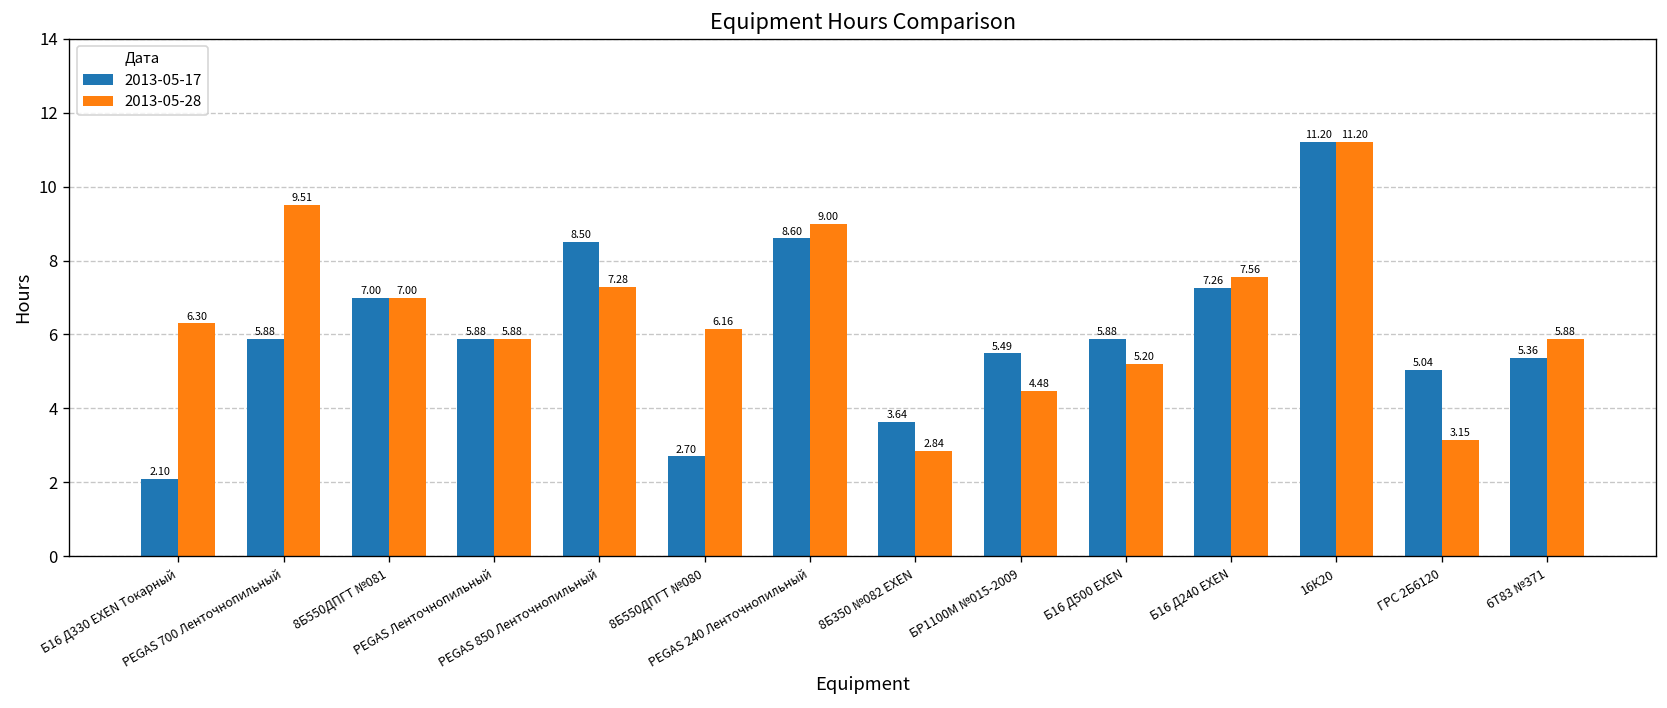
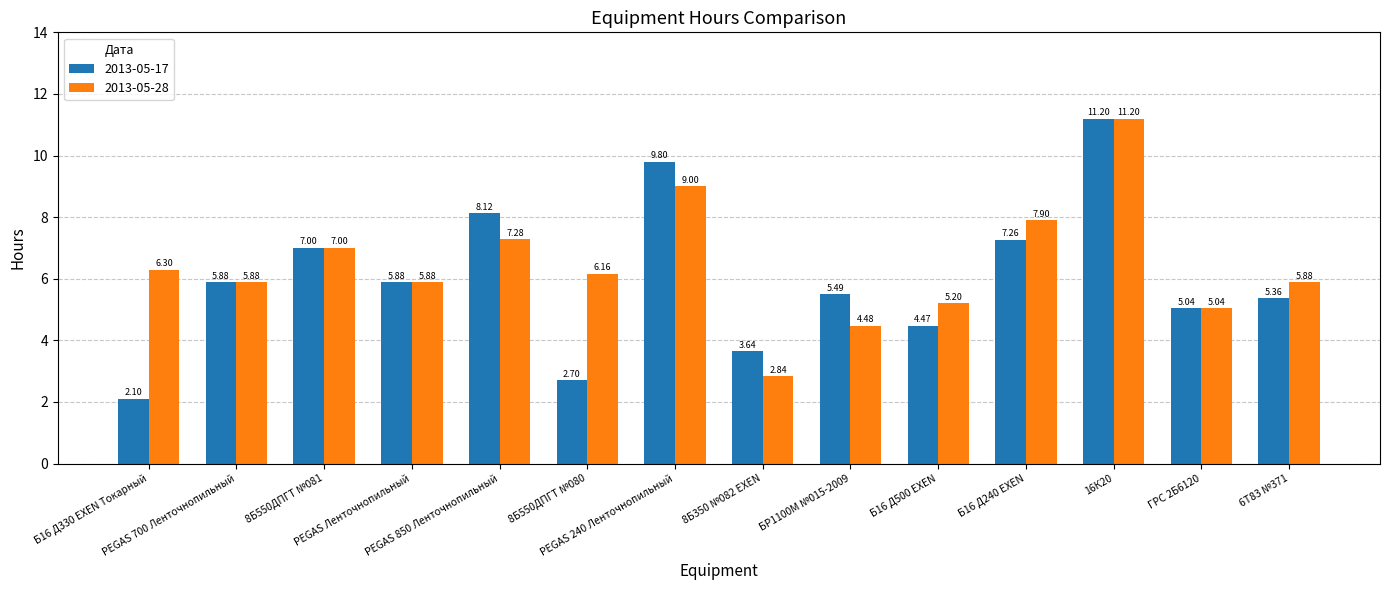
2013-05-28, PEGAS 700 Ленточнопильный: 9.51 -> 5.88
2013-05-17, PEGAS 850 Ленточнопильный: 8.50 -> 8.12
2013-05-17, PEGAS 240 Ленточнопильный: 8.60 -> 9.80
2013-05-17, Б16 Д500 EXEN: 5.88 -> 4.47
2013-05-28, Б16 Д240 EXEN: 7.56 -> 7.90
2013-05-28, ГРС 2Б6120: 3.15 -> 5.04
